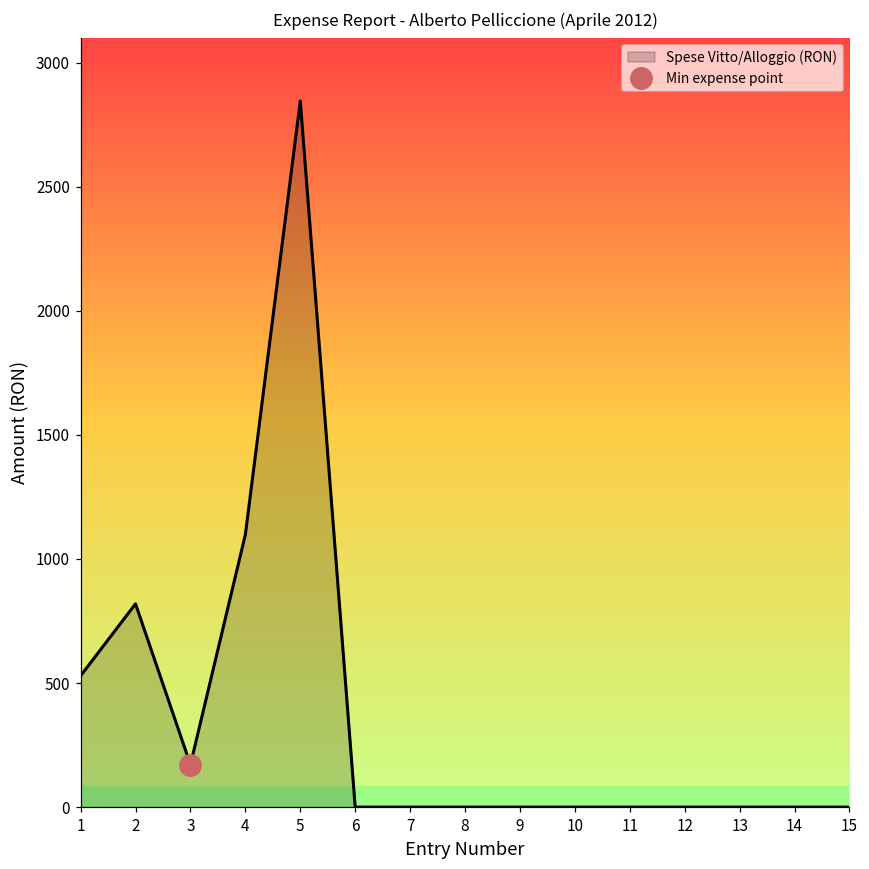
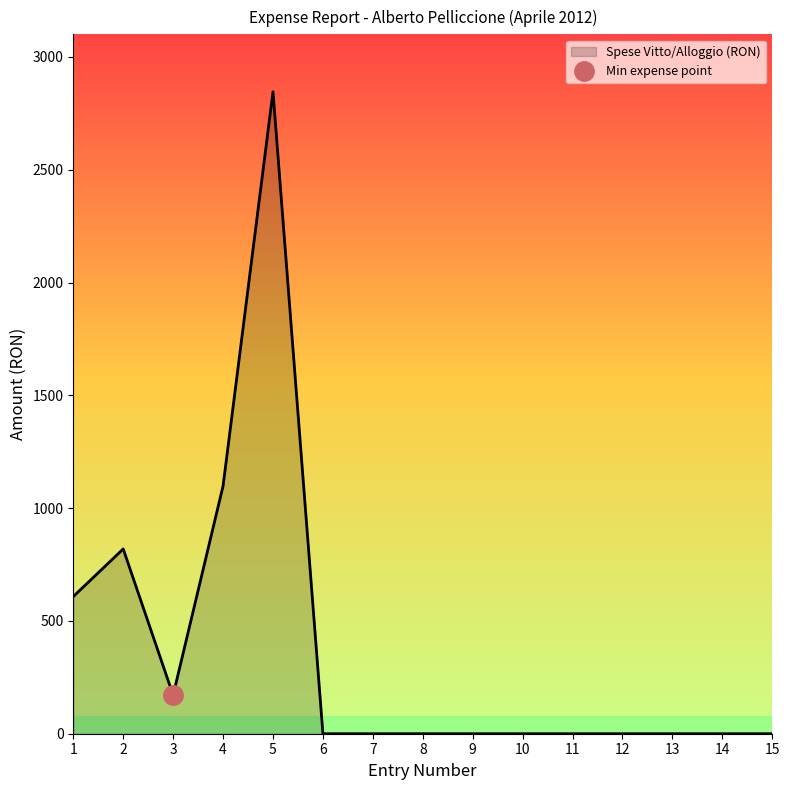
Spese Vitto/Alloggio (RON), 1: 530 -> 610
